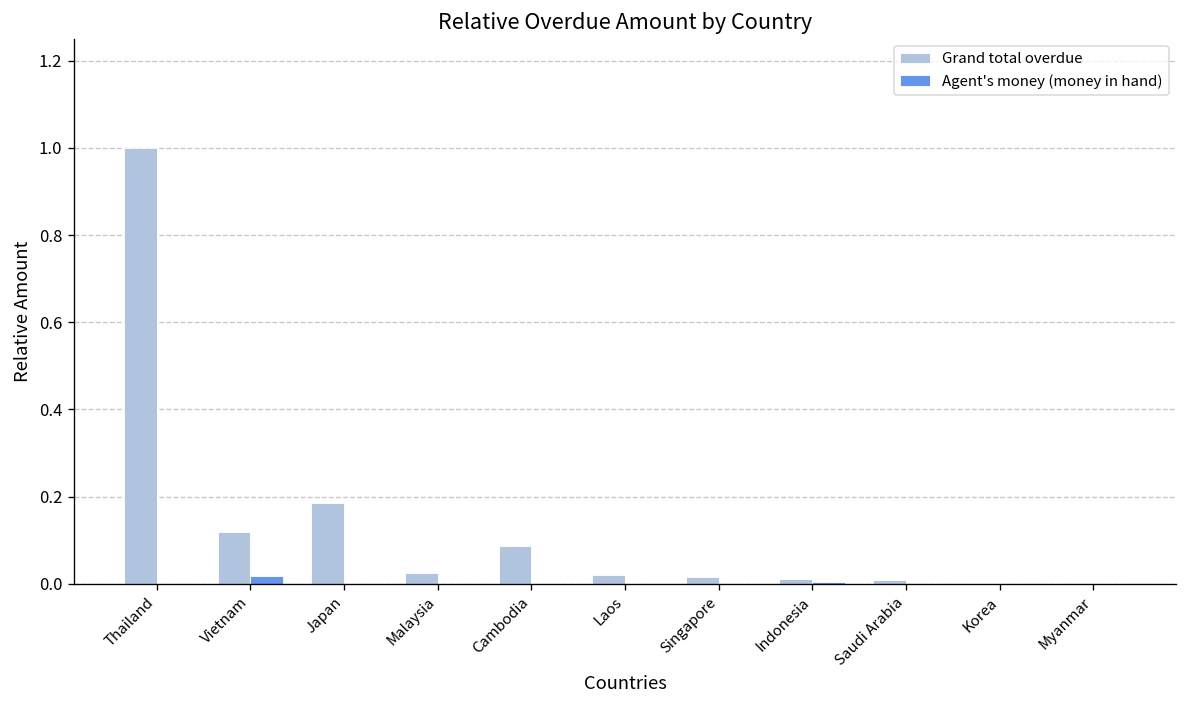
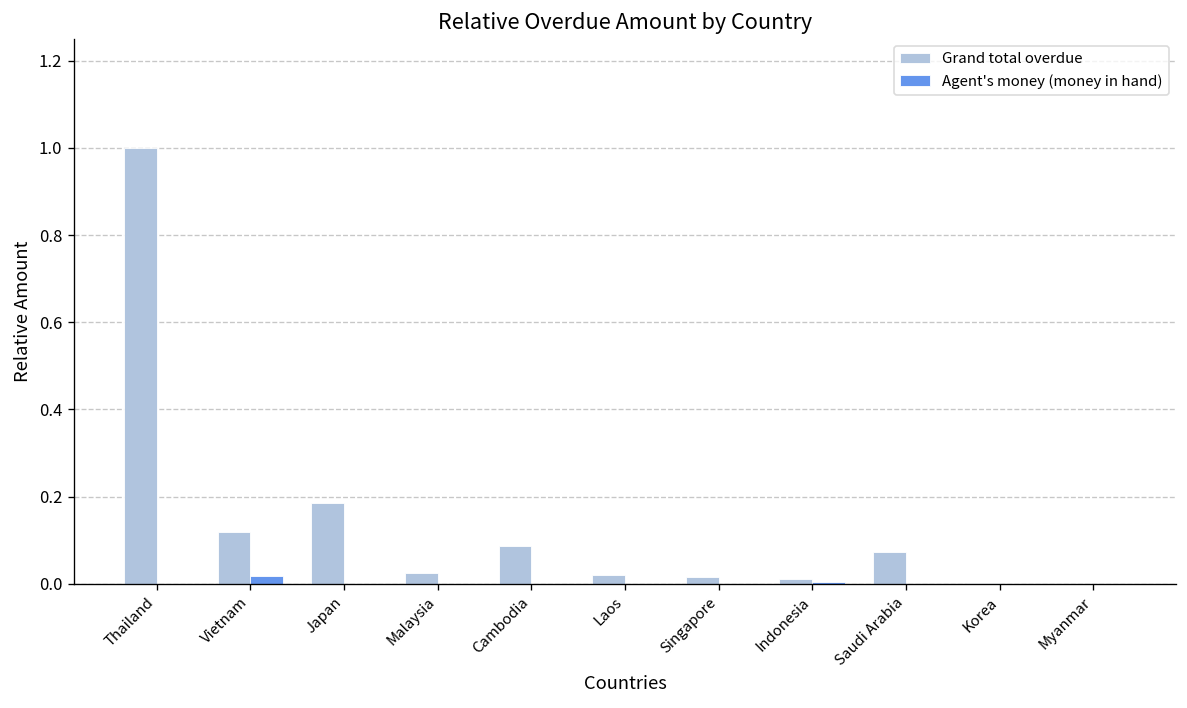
Grand total overdue, Saudi Arabia: 0.01 -> 0.07
